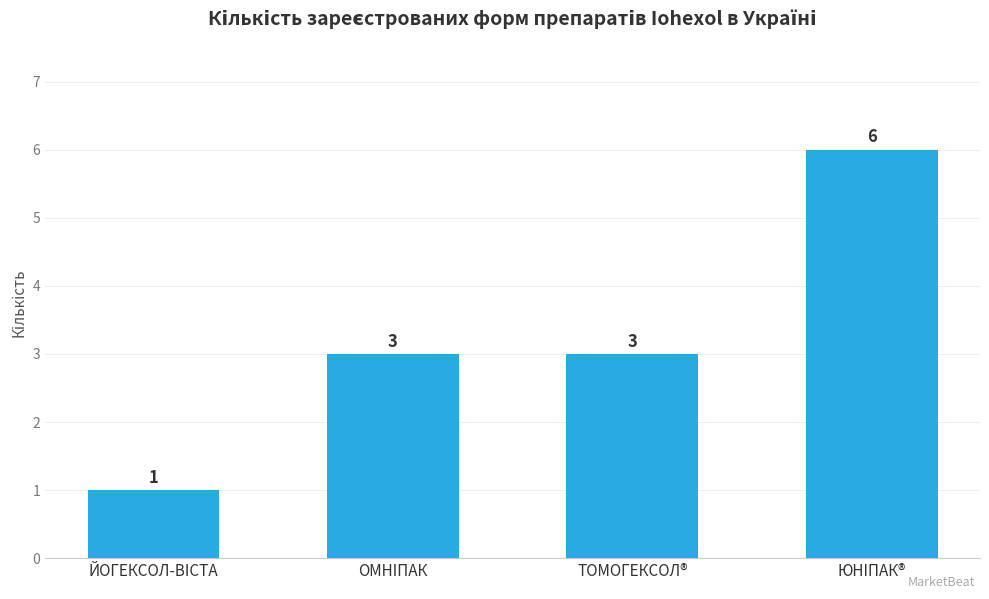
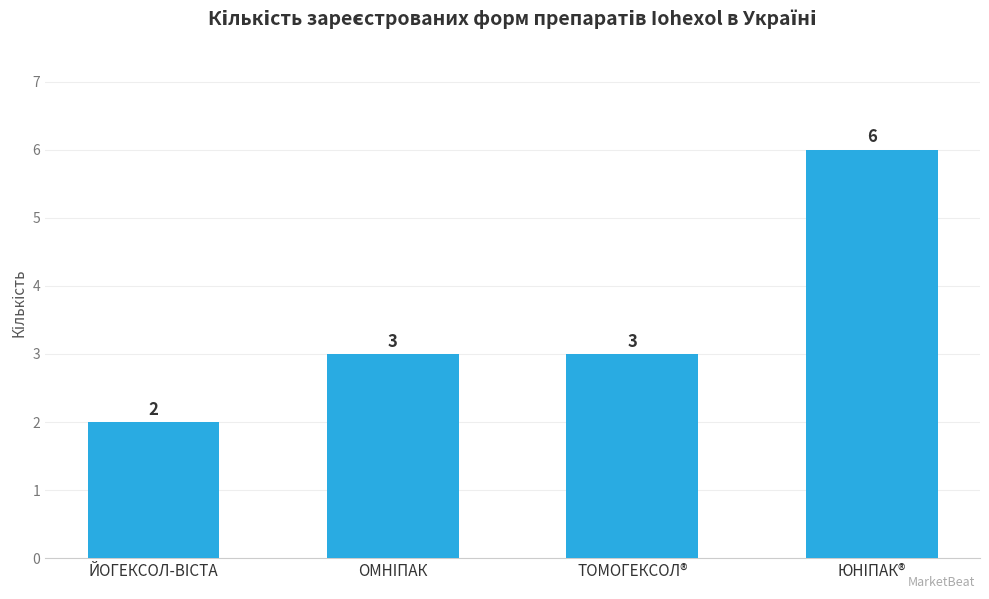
ЙОГЕКСОЛ-ВІСТА: 1 -> 2
